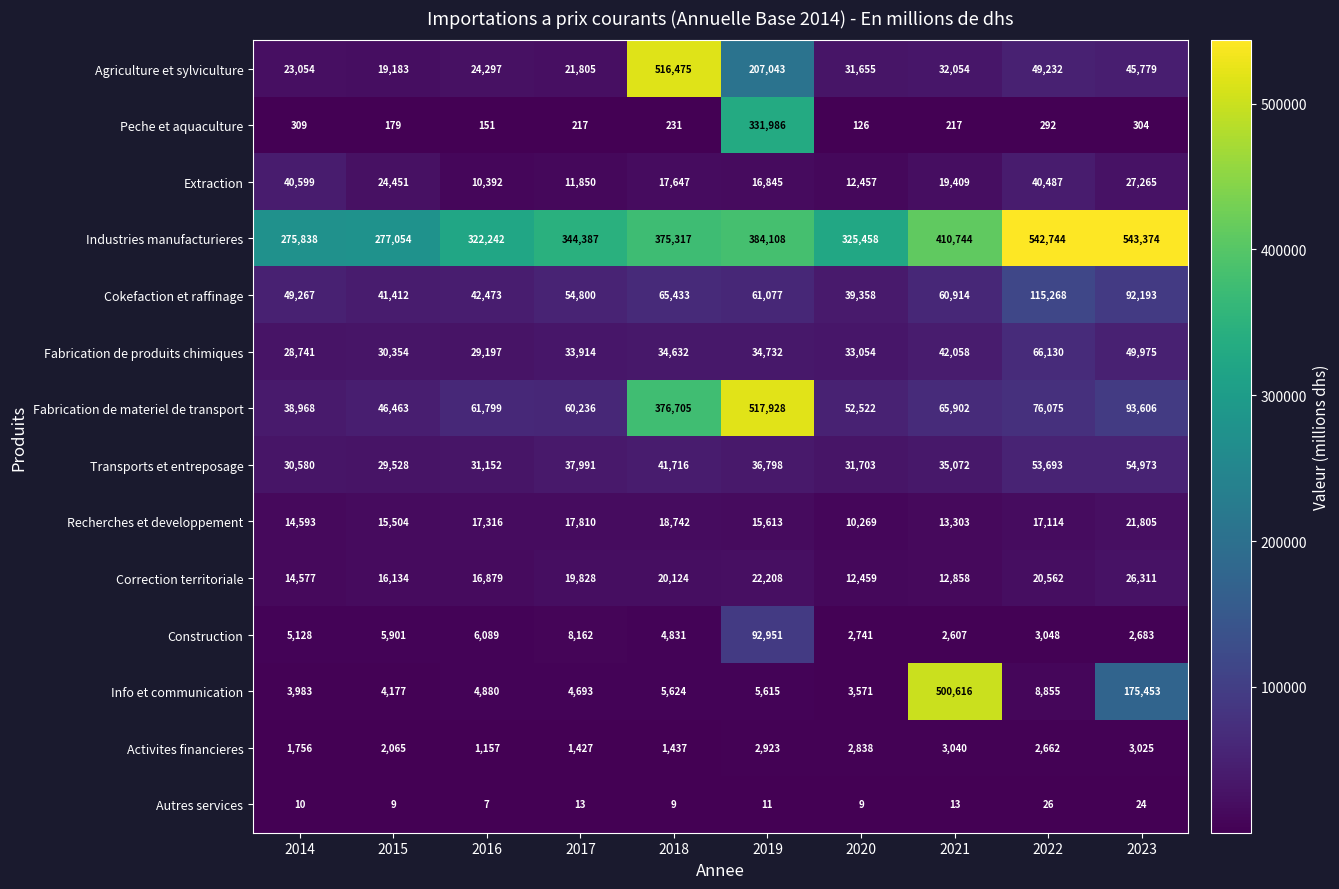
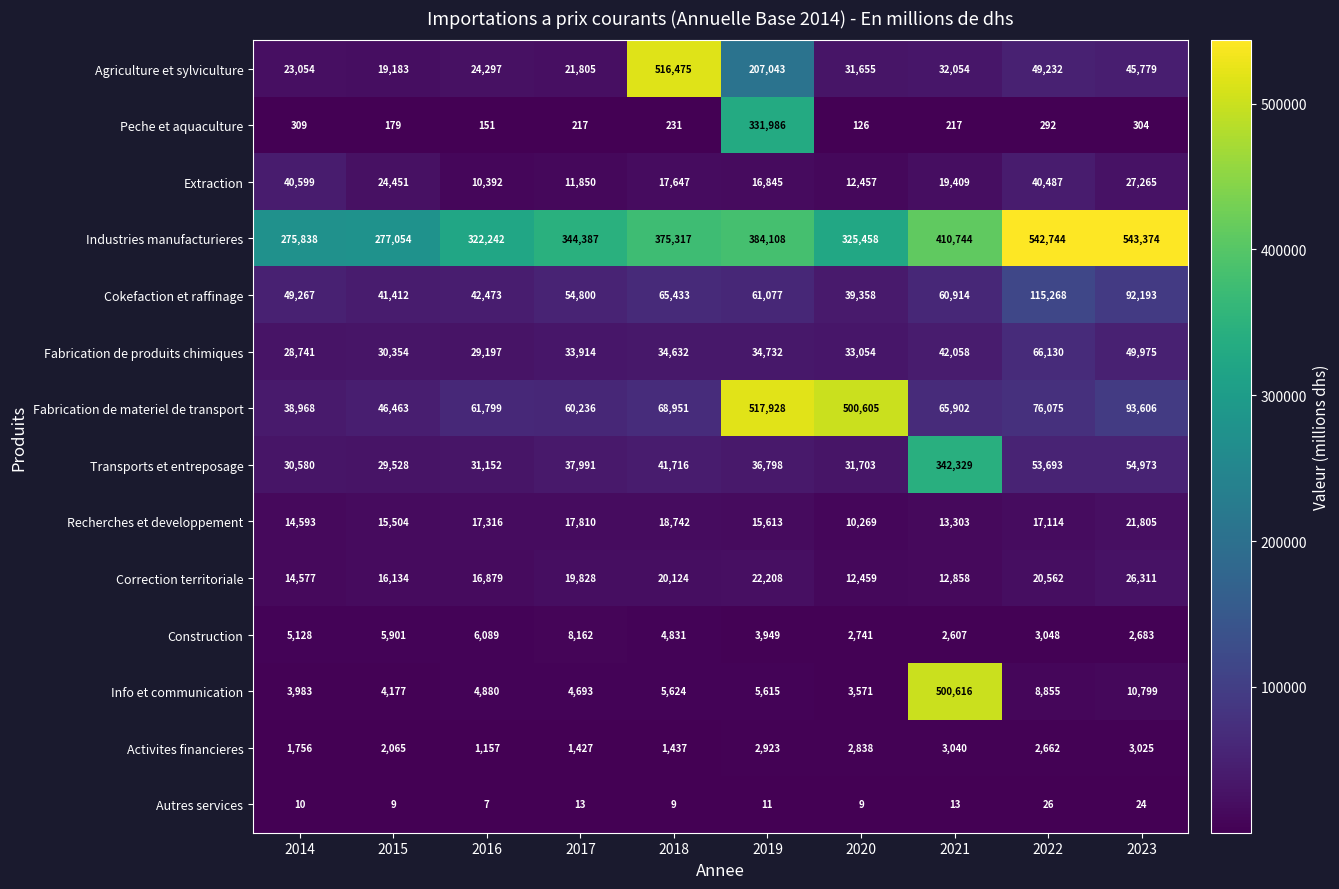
Fabrication de materiel de transport, 2018: 376,705 -> 68,951
Fabrication de materiel de transport, 2020: 52,522 -> 500,605
Transports et entreposage, 2021: 35,072 -> 342,329
Construction, 2019: 92,951 -> 3,949
Info et communication, 2023: 175,453 -> 10,799
